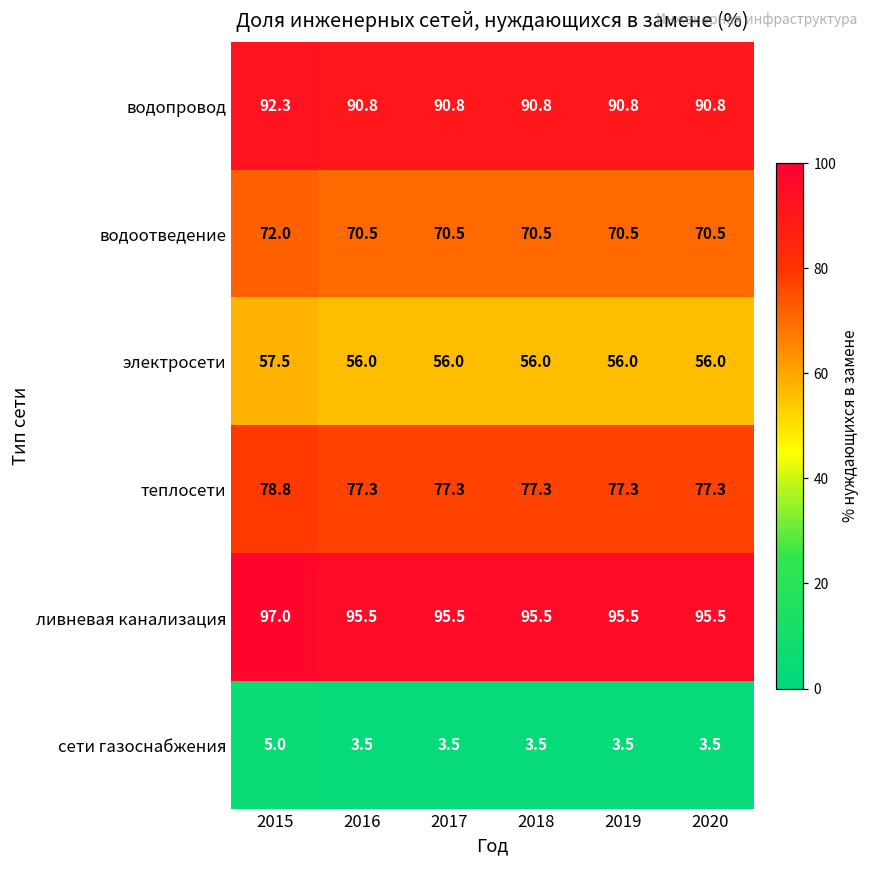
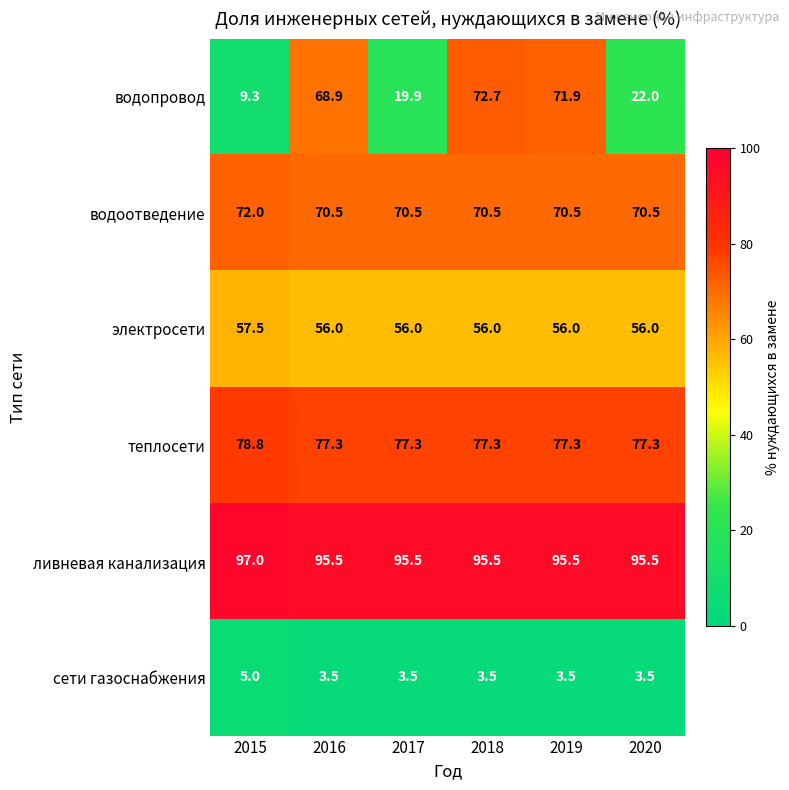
водопровод, 2015: 92.3 -> 9.3
водопровод, 2016: 90.8 -> 68.9
водопровод, 2017: 90.8 -> 19.9
водопровод, 2018: 90.8 -> 72.7
водопровод, 2019: 90.8 -> 71.9
водопровод, 2020: 90.8 -> 22.0
